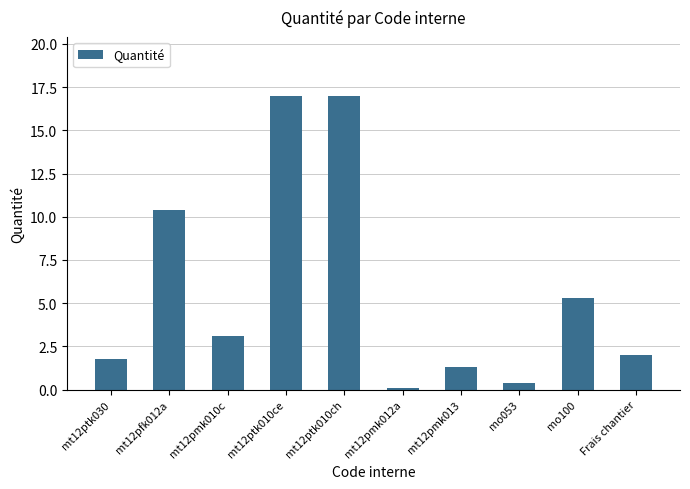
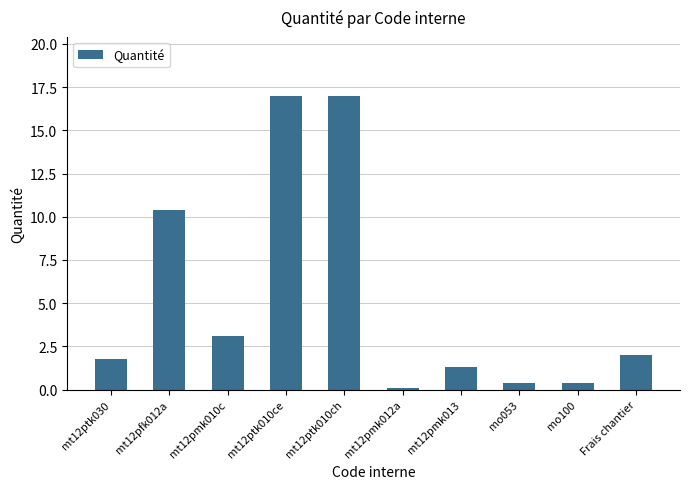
mo100: 5.3 -> 0.4
